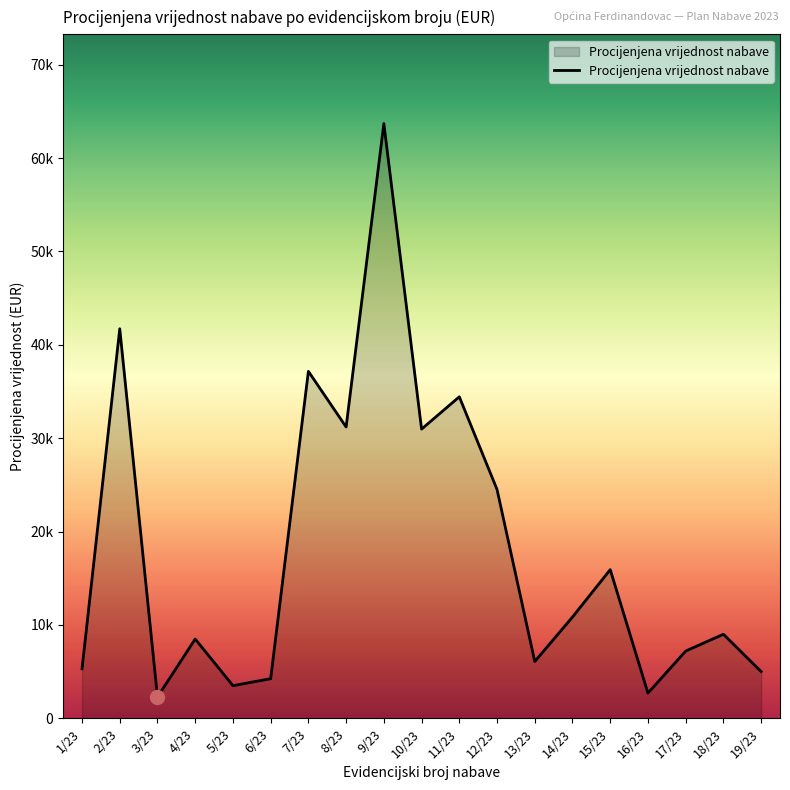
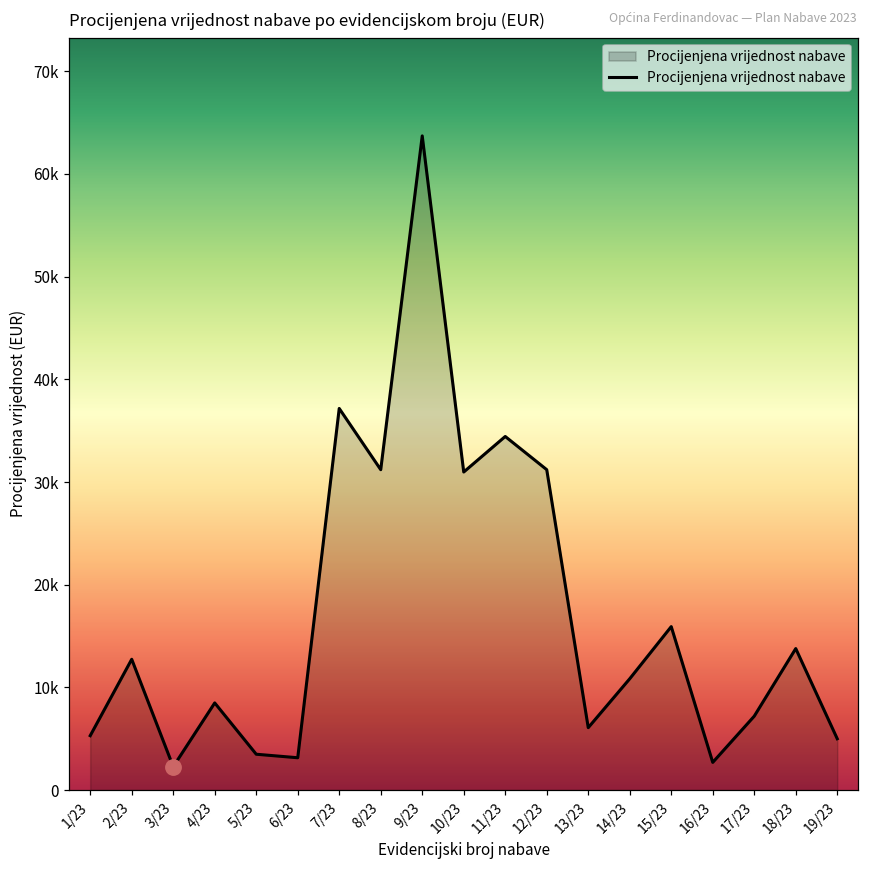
Procijenjena vrijednost nabave, 2/23: 42000 -> 13000
Procijenjena vrijednost nabave, 6/23: 4000 -> 3000
Procijenjena vrijednost nabave, 12/23: 25000 -> 31000
Procijenjena vrijednost nabave, 18/23: 9000 -> 14000
